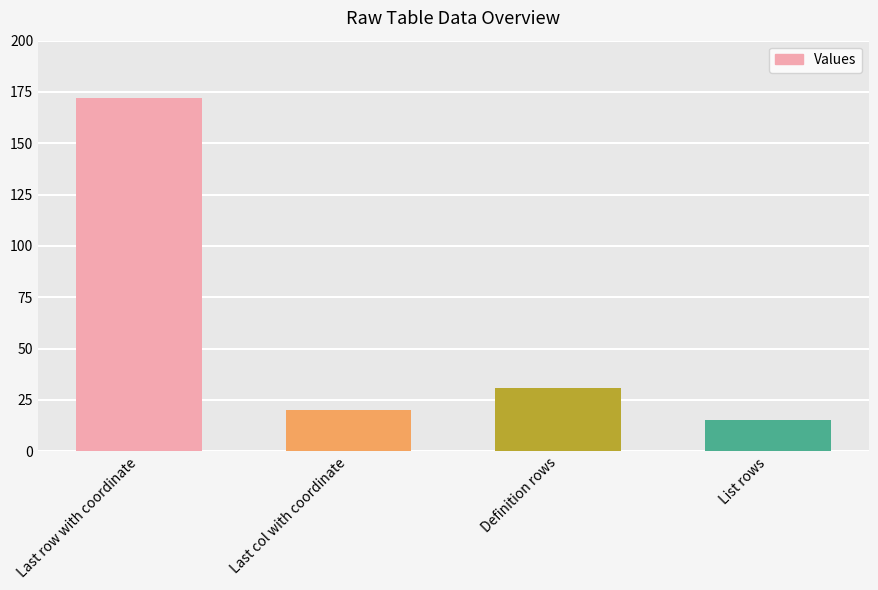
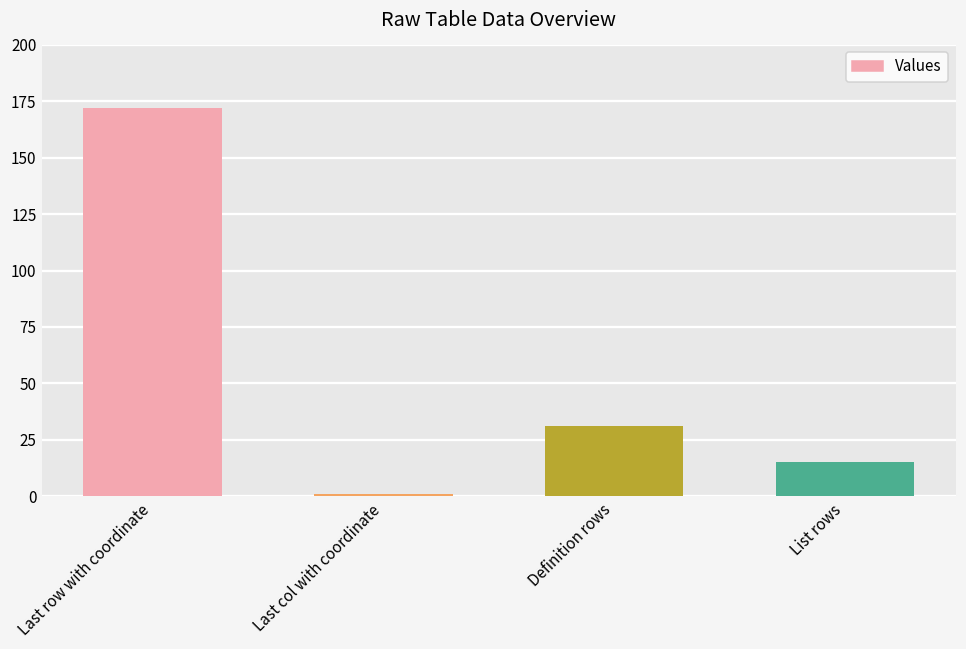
Last col with coordinate: 20 -> 1
